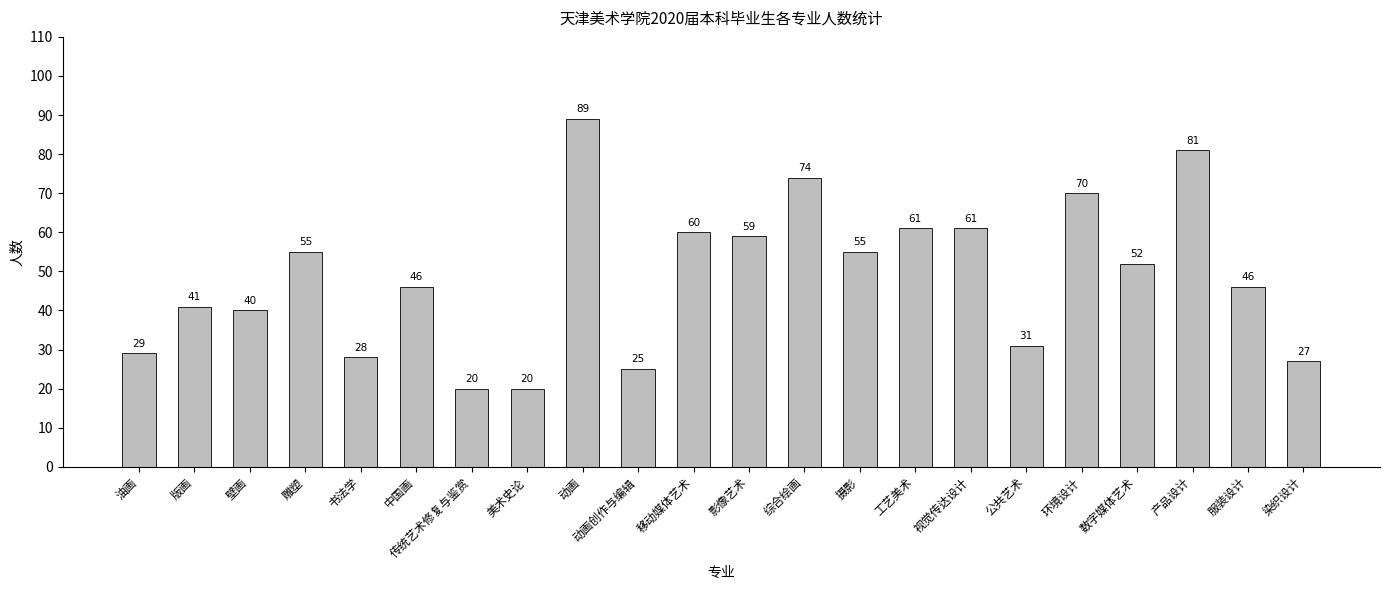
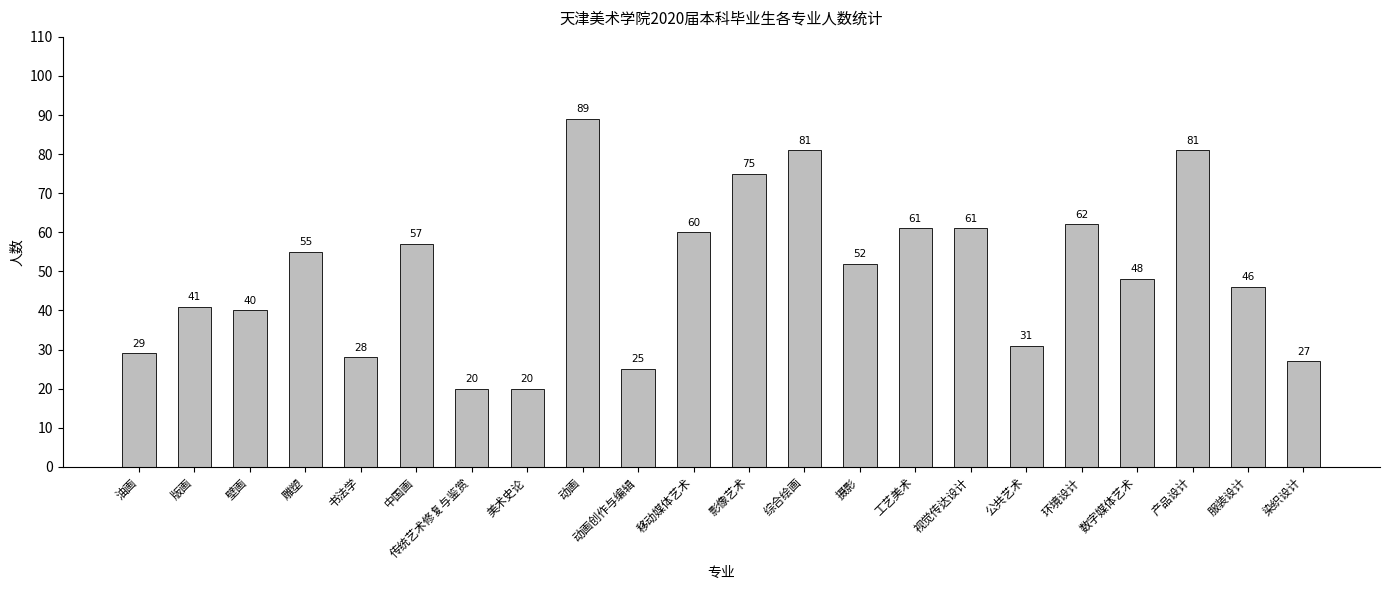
中国画: 46 -> 57
影像艺术: 59 -> 75
综合绘画: 74 -> 81
摄影: 55 -> 52
环境设计: 70 -> 62
数字媒体艺术: 52 -> 48
